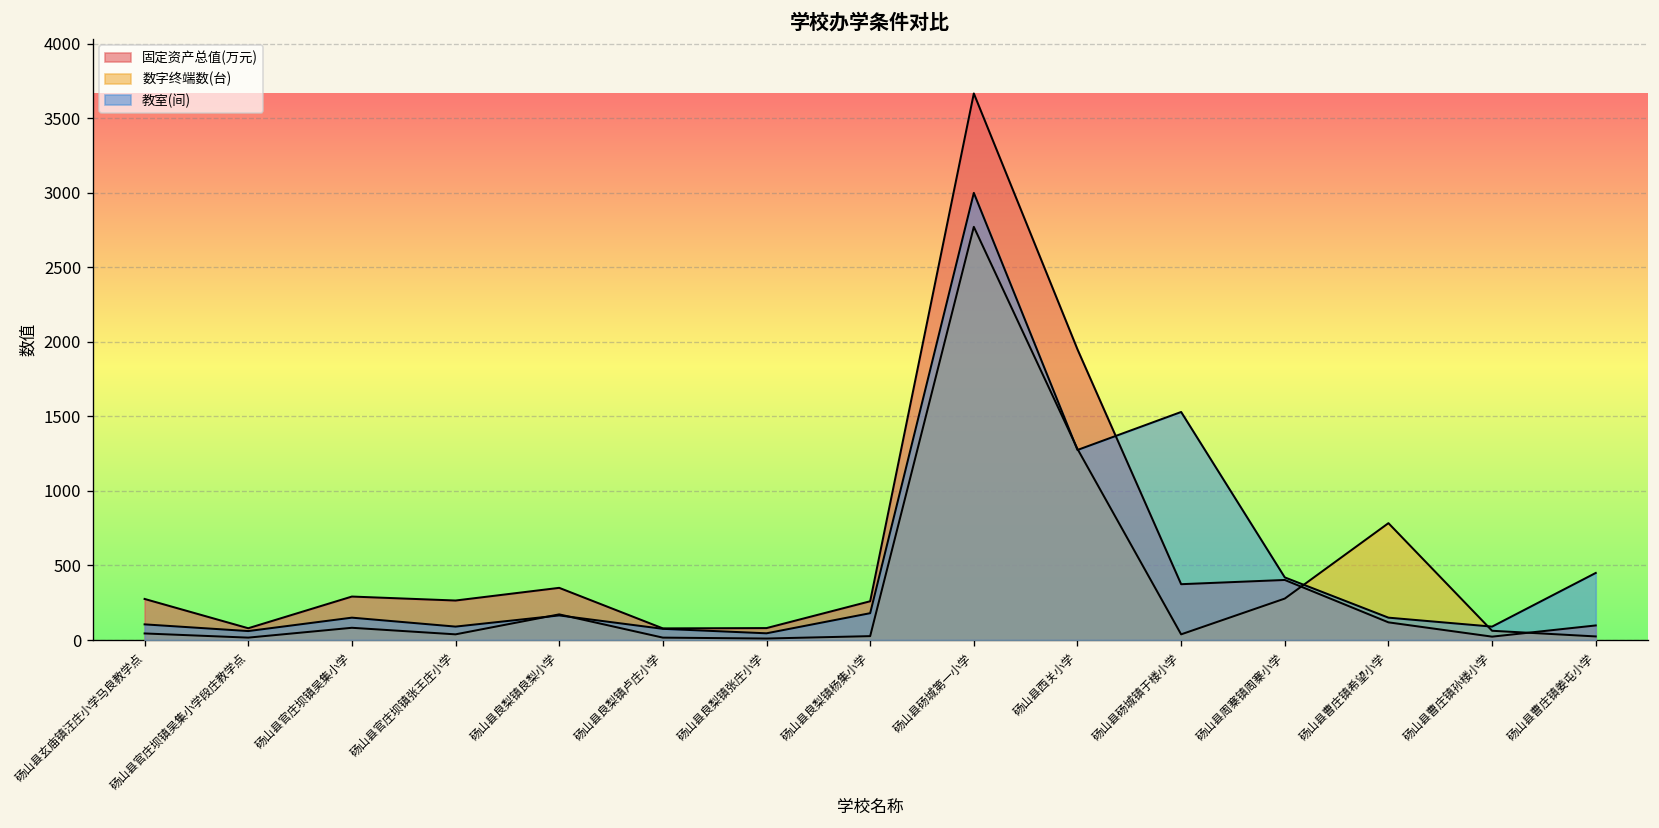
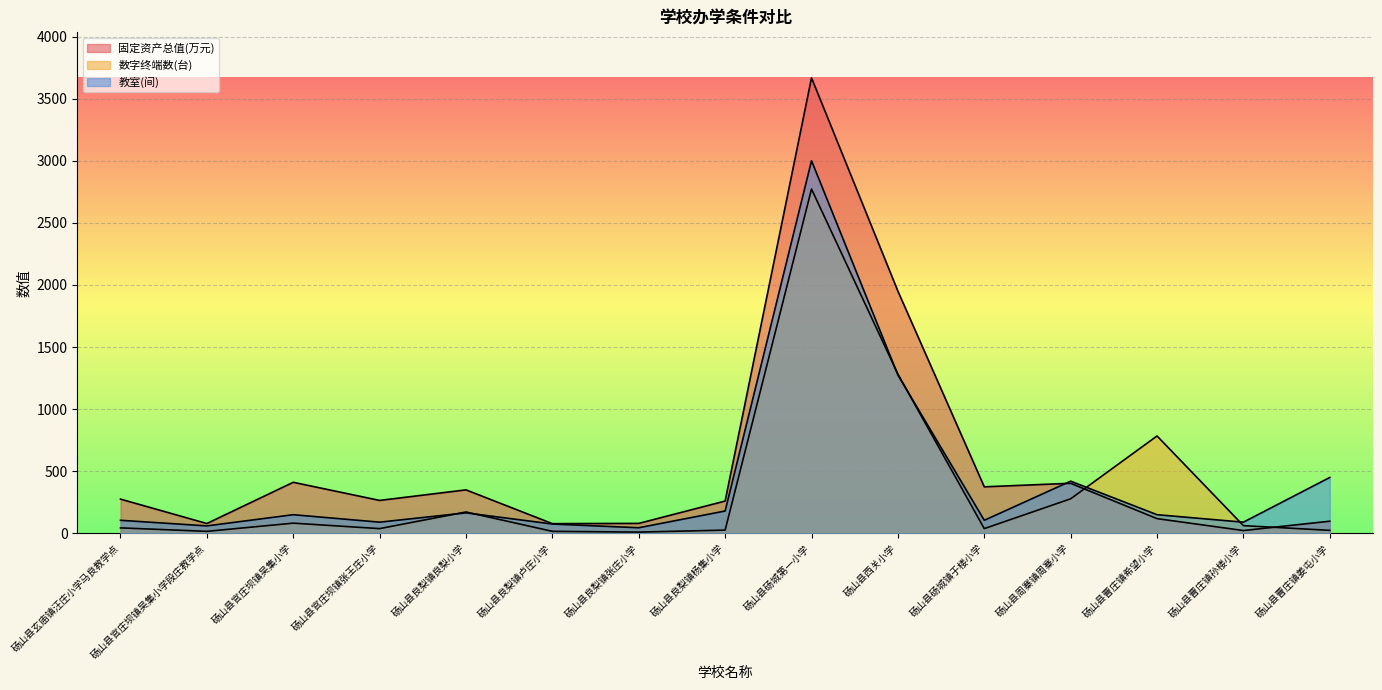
固定资产总值(万元), 砀山县官庄坝镇吴集小学: 290 -> 410
教室(间), 砀山县砀城镇于楼小学: 1530 -> 110
